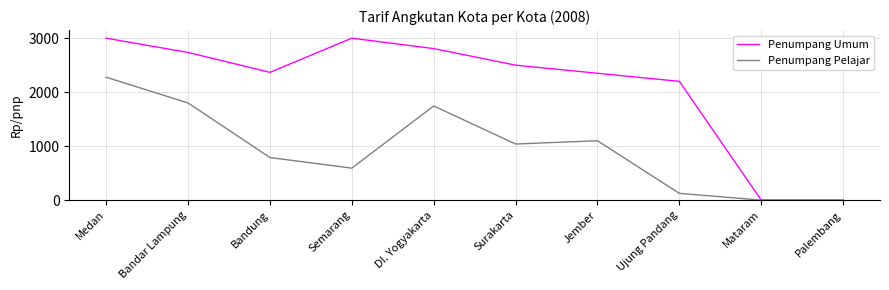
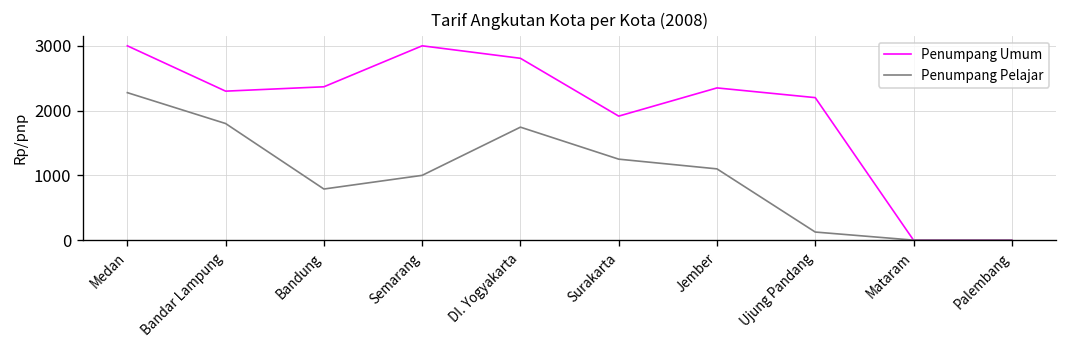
Penumpang Umum, Bandar Lampung: 2700 -> 2300
Penumpang Pelajar, Semarang: 600 -> 1000
Penumpang Umum, Surakarta: 2500 -> 1900
Penumpang Pelajar, Surakarta: 1000 -> 1300
